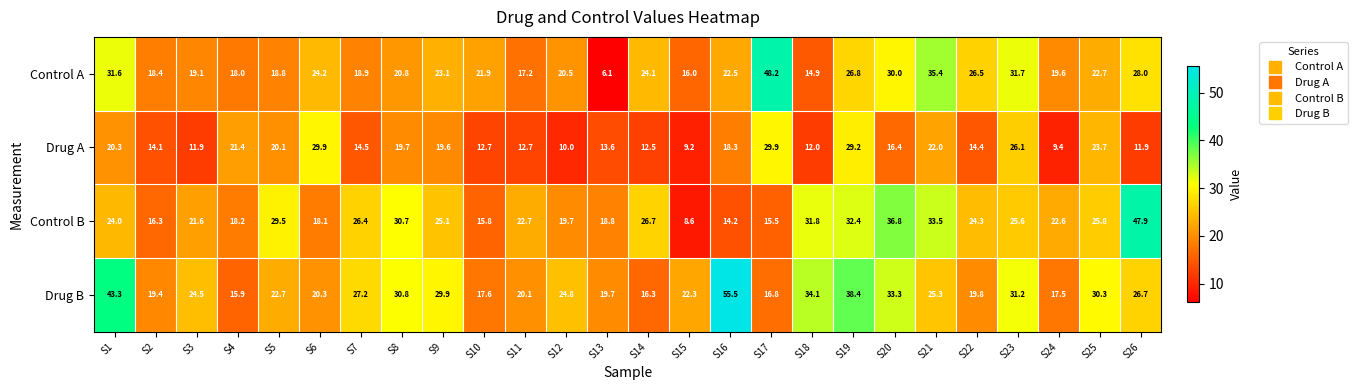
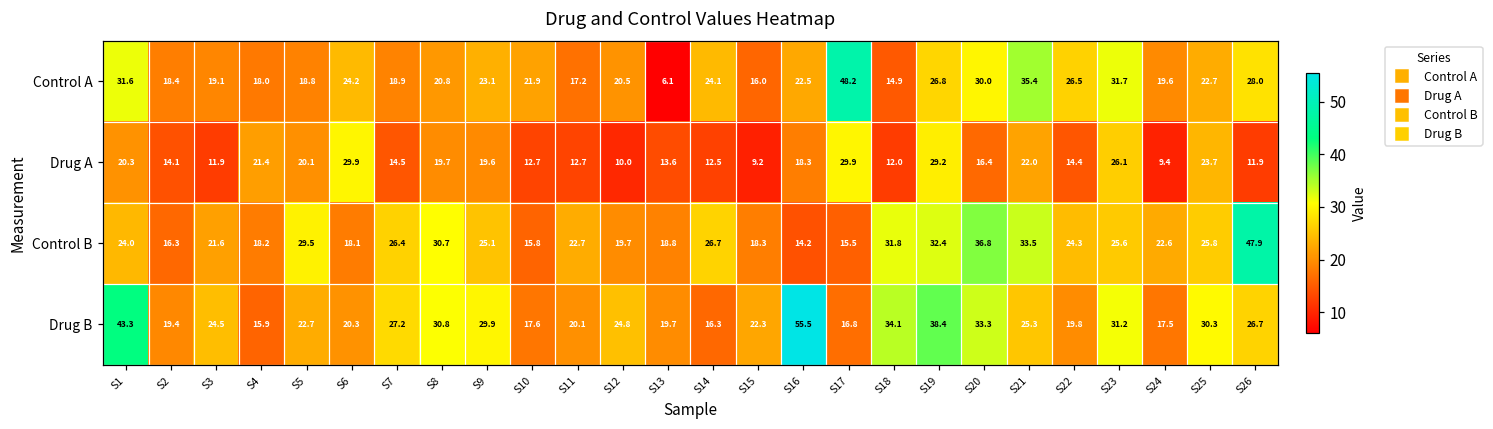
Control B, S15: 8.6 -> 18.3
